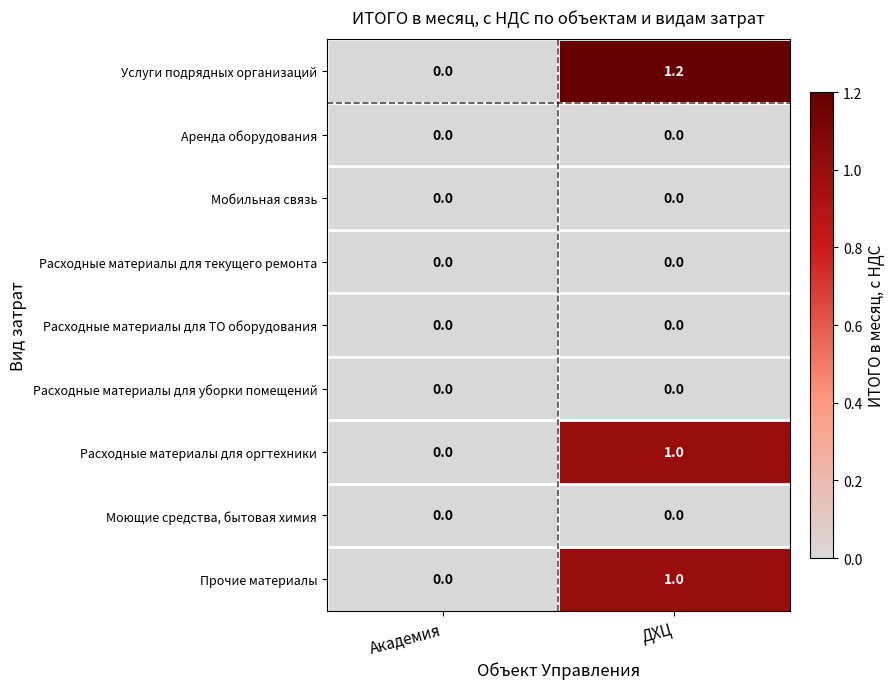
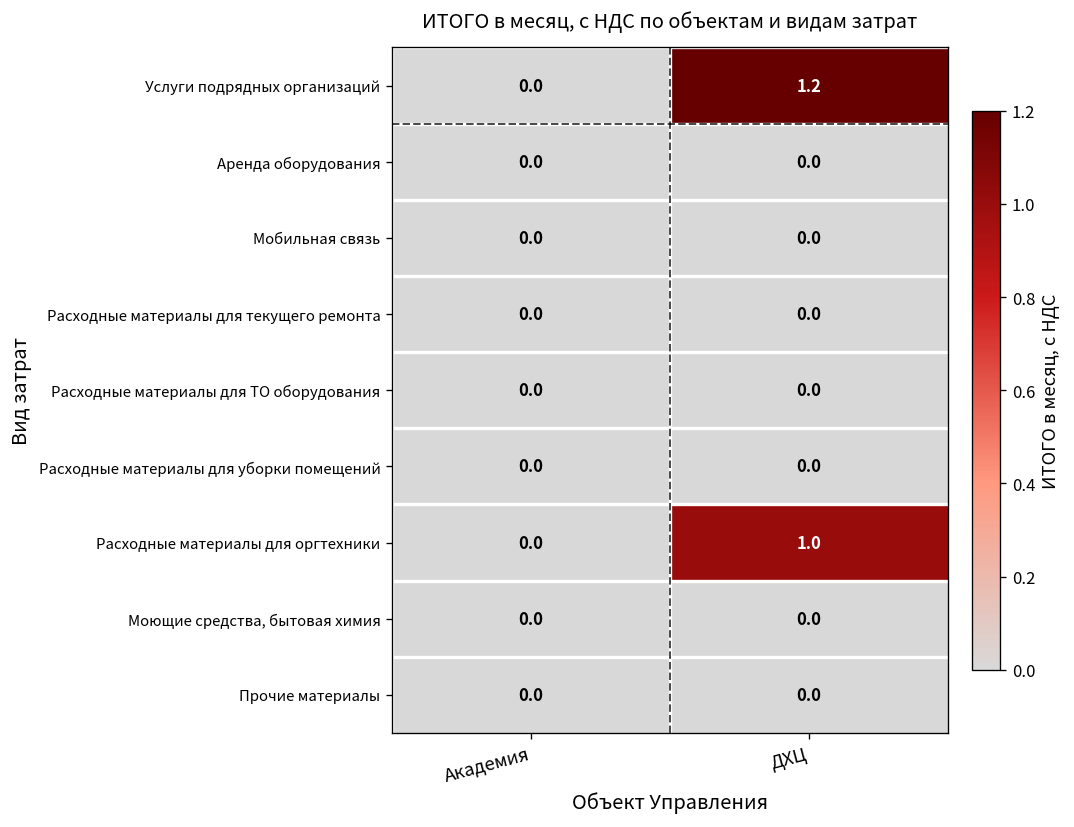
Прочие материалы, ДХЦ: 1.0 -> 0.0
